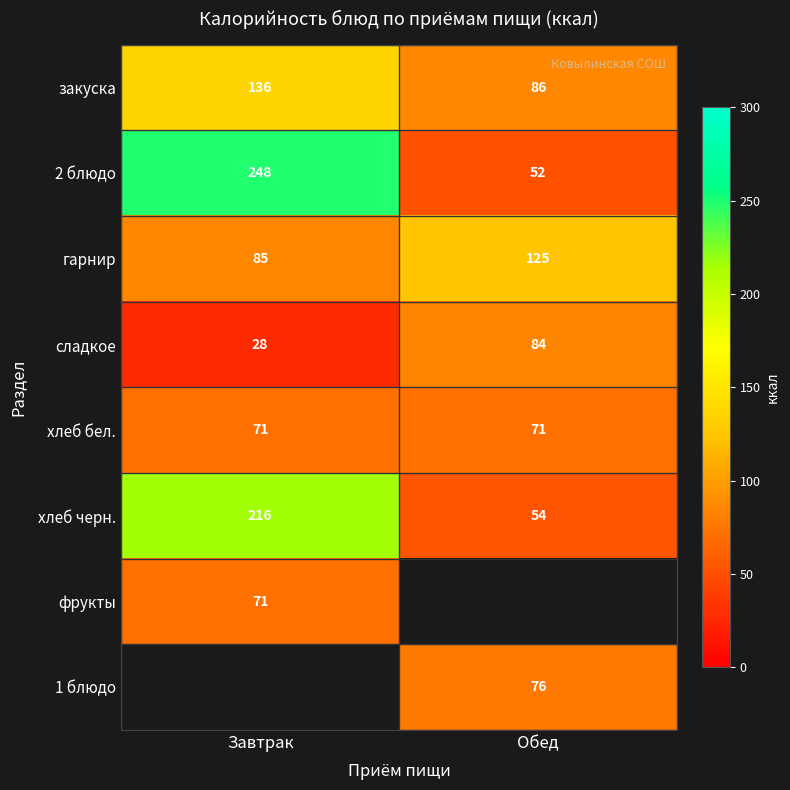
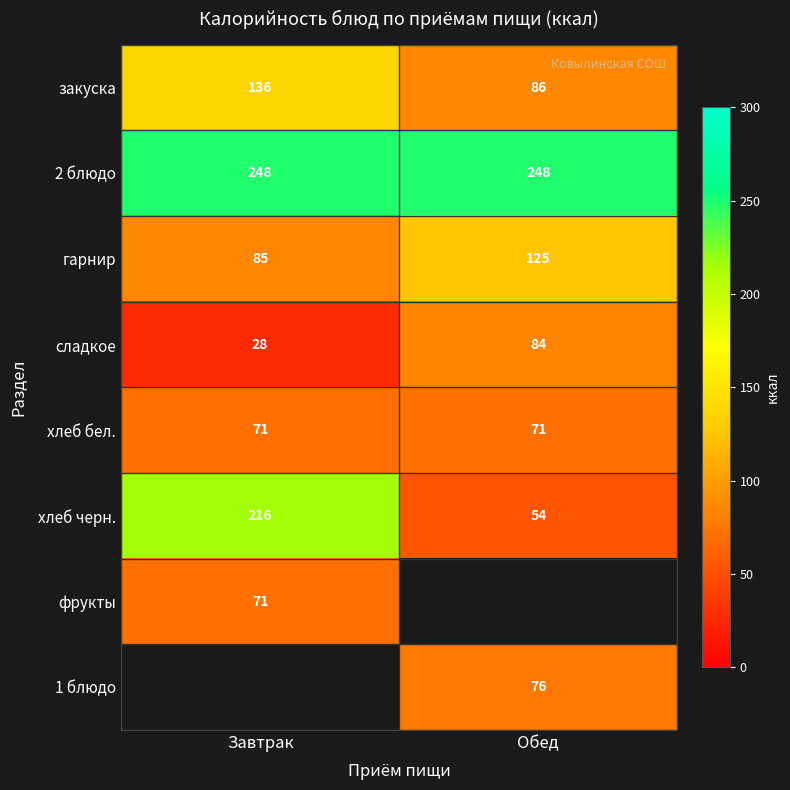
2 блюдо, Обед: 52 -> 248
